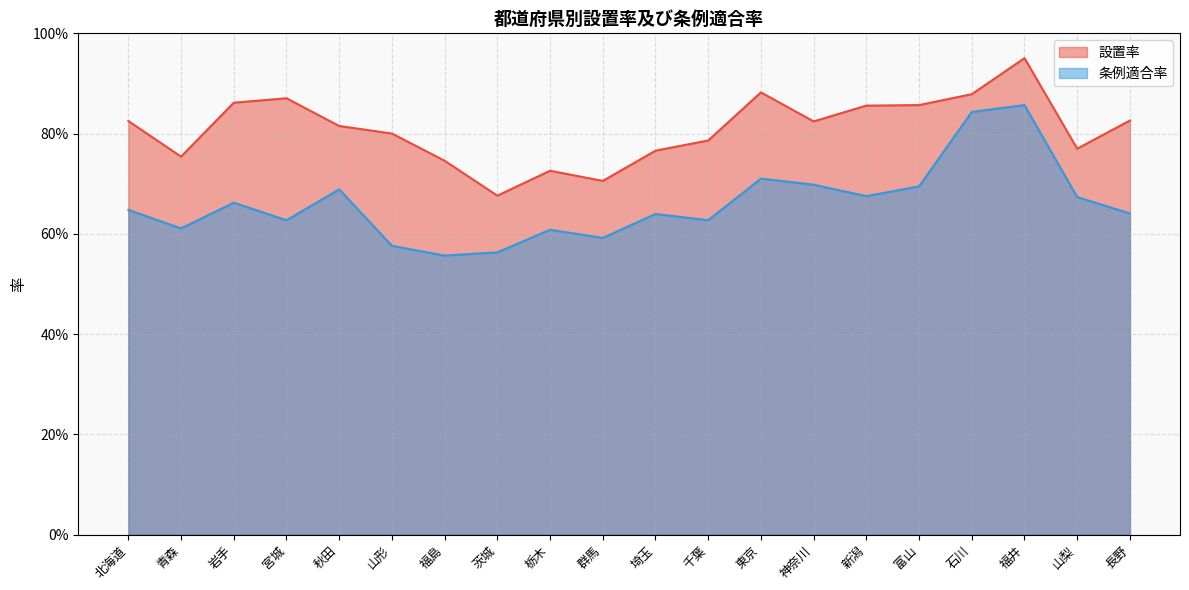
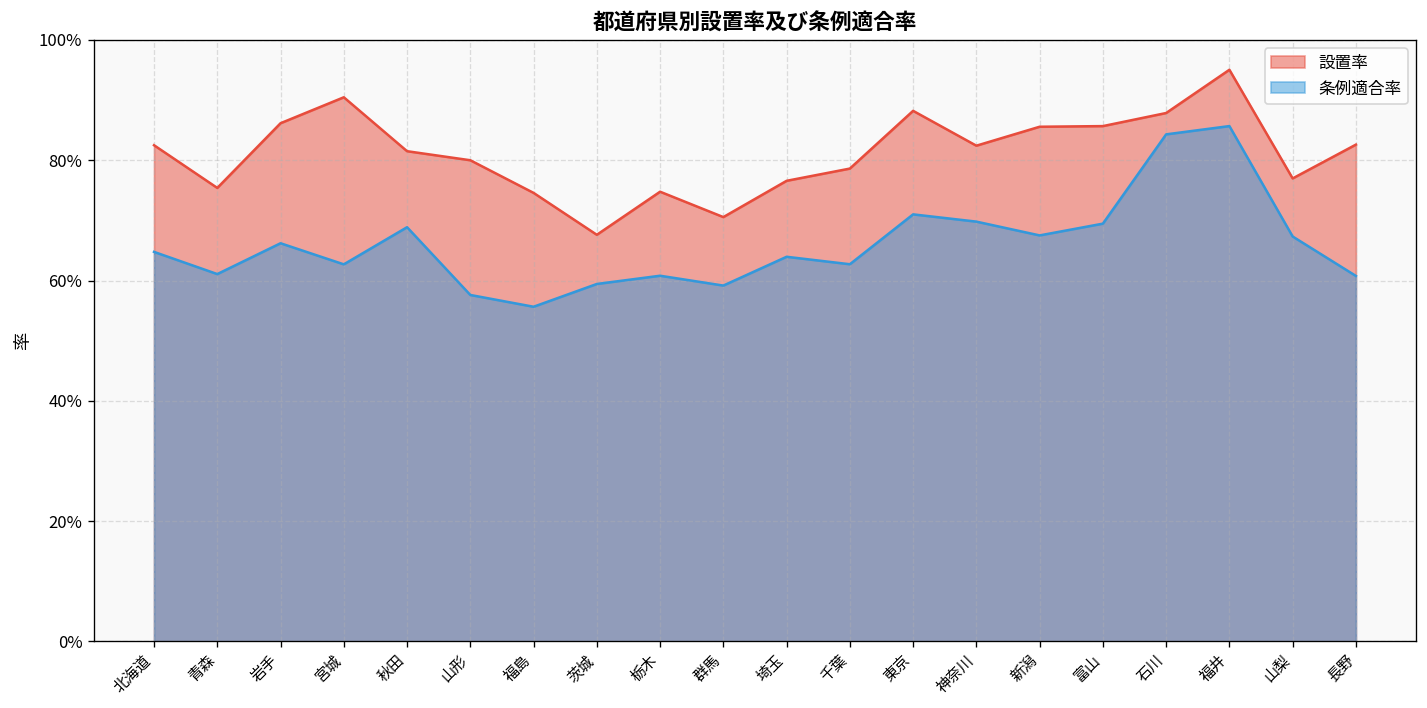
設置率, 宮城: 87% -> 90%
条例適合率, 茨城: 56% -> 59%
設置率, 栃木: 73% -> 75%
条例適合率, 長野: 64% -> 61%
